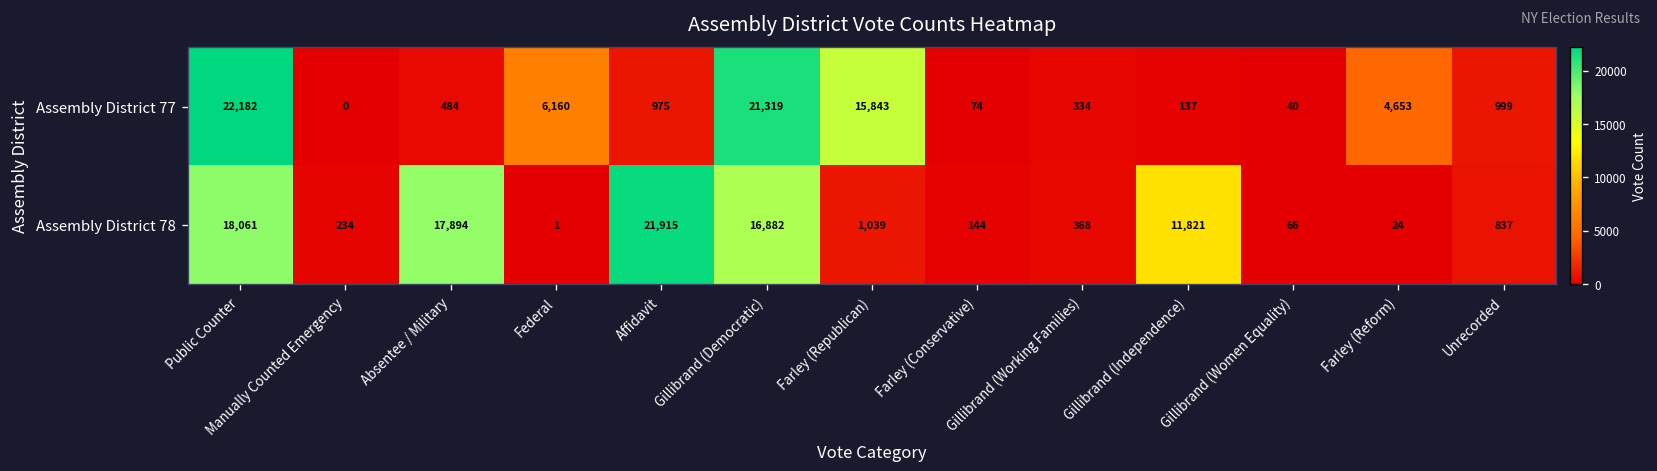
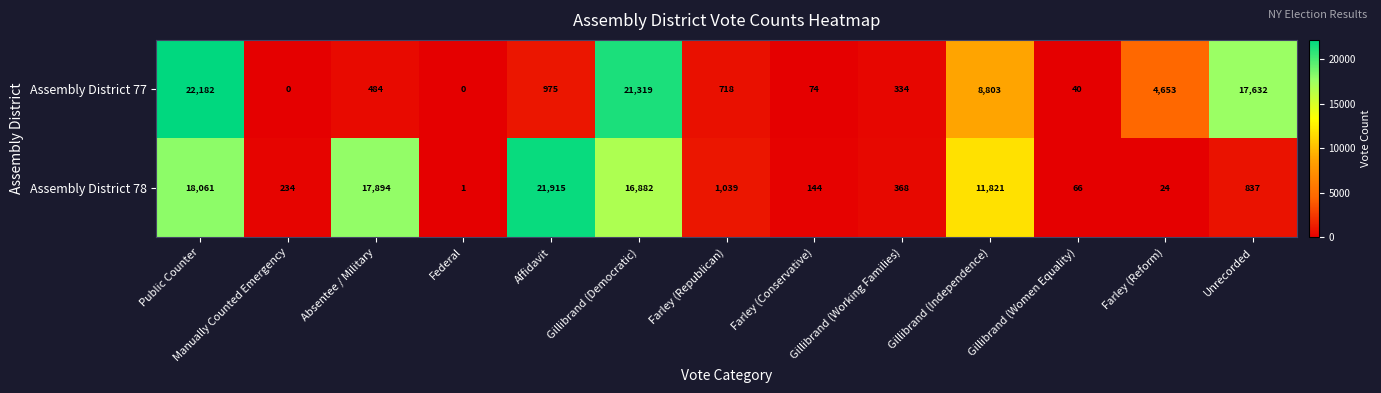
Assembly District 77, Federal: 6,160 -> 0
Assembly District 77, Farley (Republican): 15,843 -> 718
Assembly District 77, Gillibrand (Independence): 137 -> 8,803
Assembly District 77, Unrecorded: 999 -> 17,632
